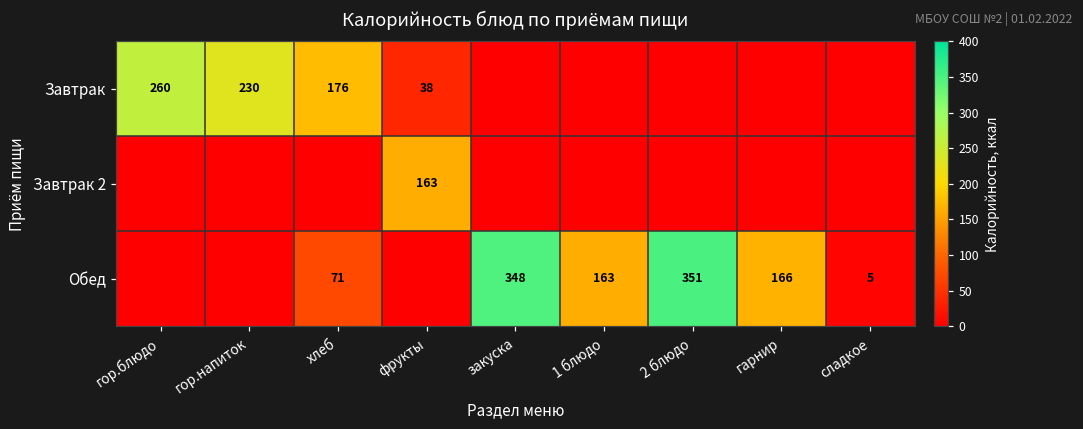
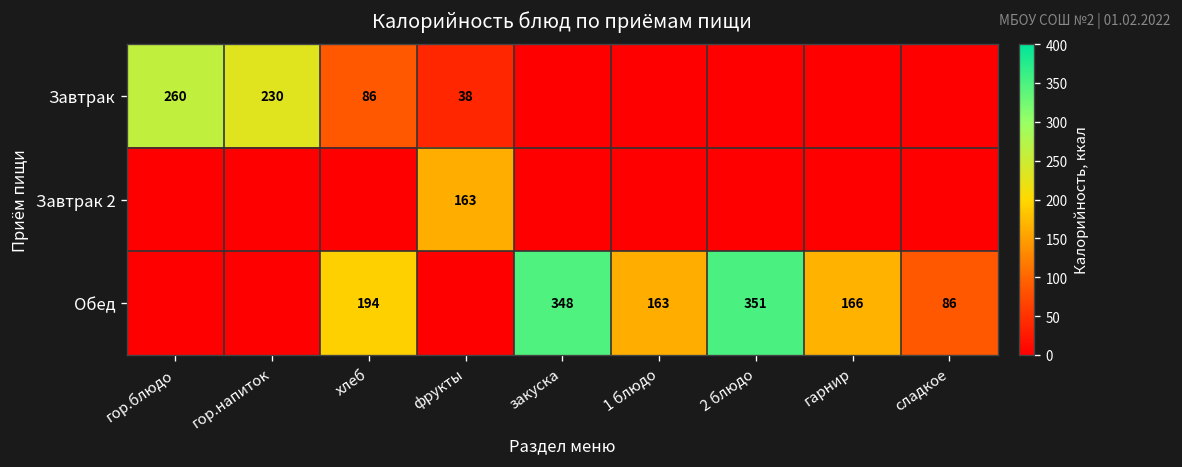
Завтрак, хлеб: 176 -> 86
Обед, хлеб: 71 -> 194
Обед, сладкое: 5 -> 86
